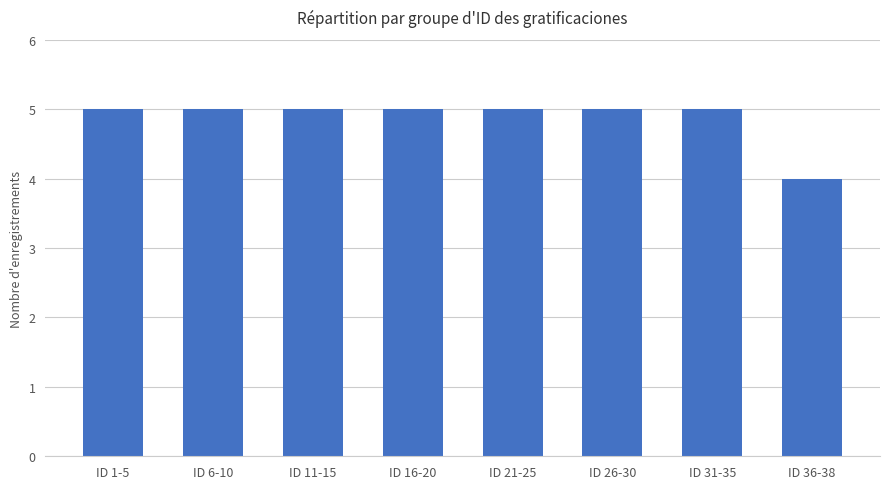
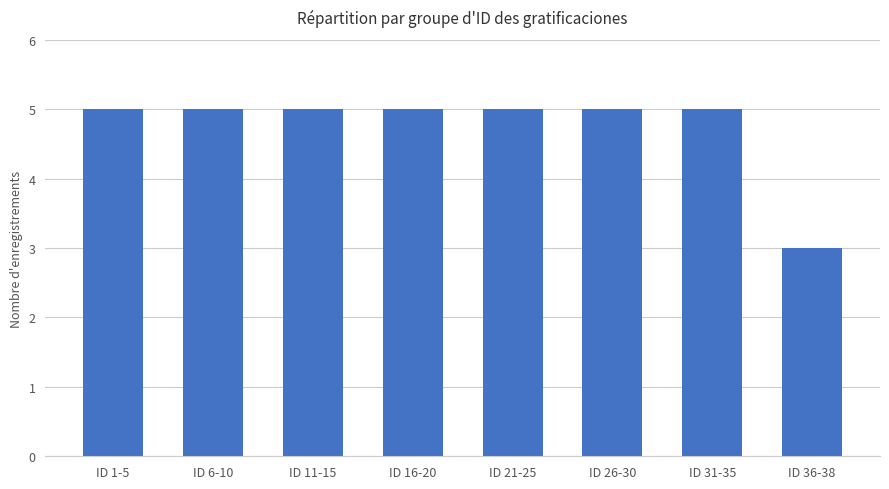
ID 36-38: 4 -> 3
